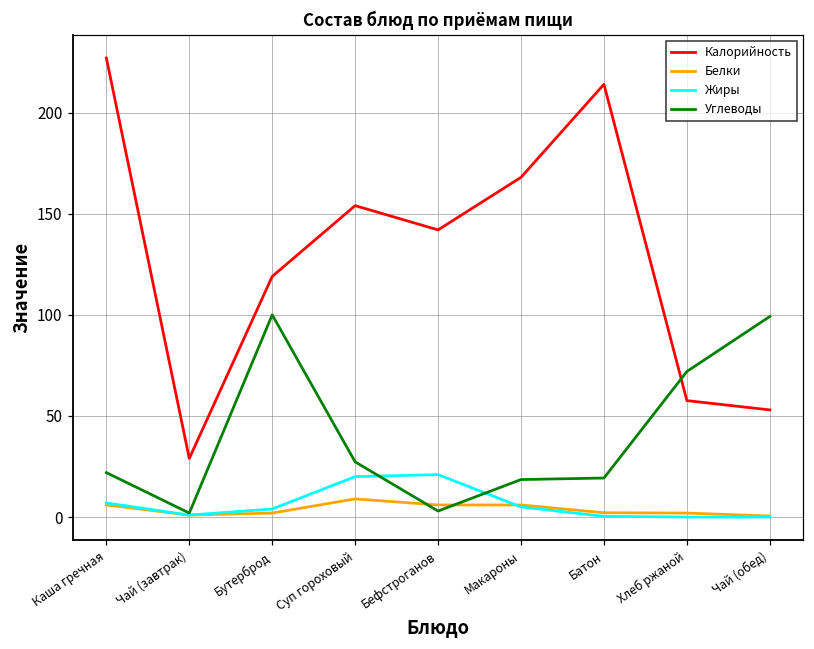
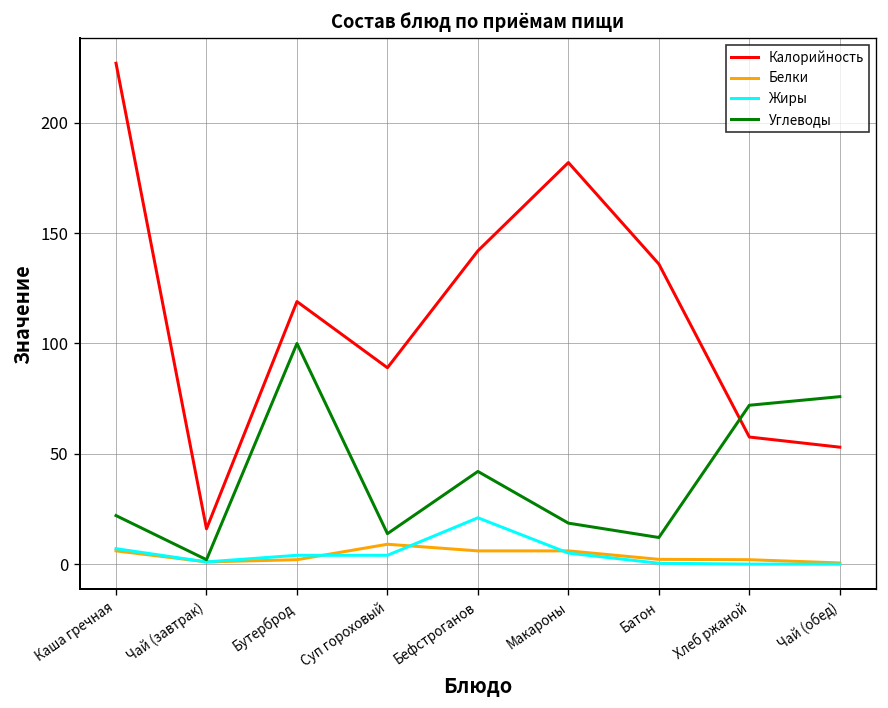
Калорийность, Чай (завтрак): 29 -> 16
Калорийность, Суп гороховый: 154 -> 89
Жиры, Суп гороховый: 20 -> 4
Углеводы, Суп гороховый: 27 -> 14
Углеводы, Бефстроганов: 3 -> 42
Калорийность, Макароны: 168 -> 182
Калорийность, Батон: 214 -> 136
Углеводы, Батон: 19 -> 12
Углеводы, Чай (обед): 99 -> 76
